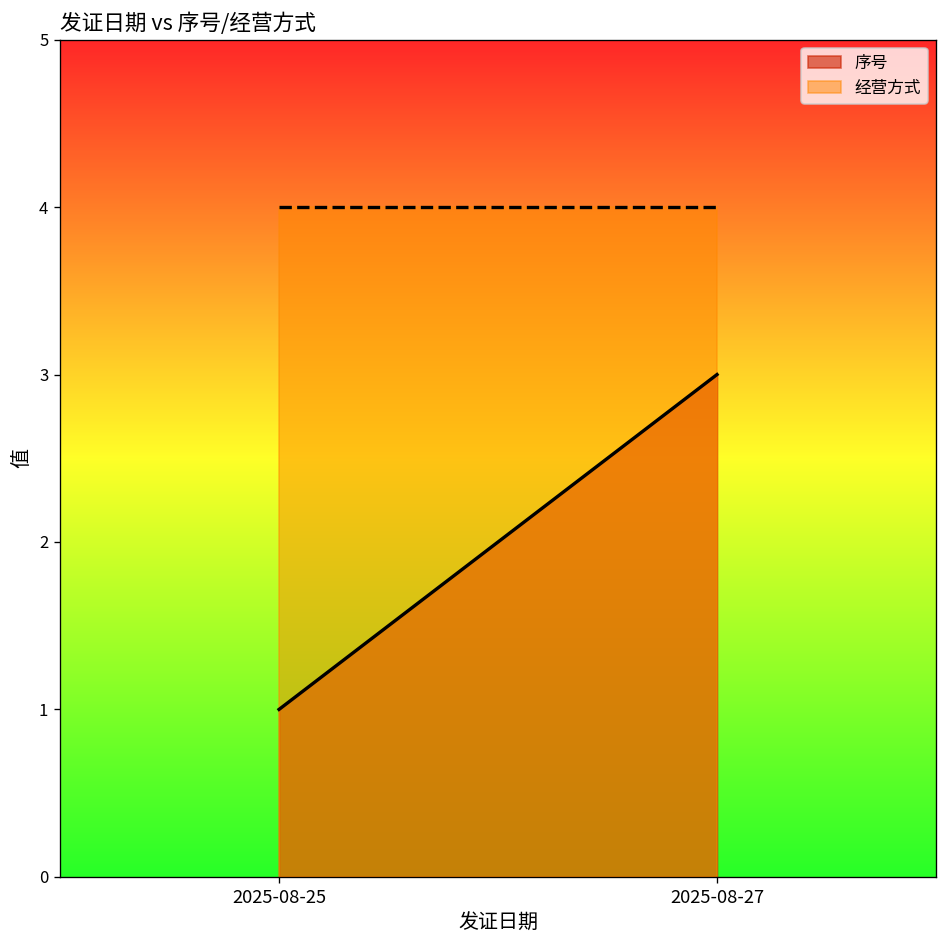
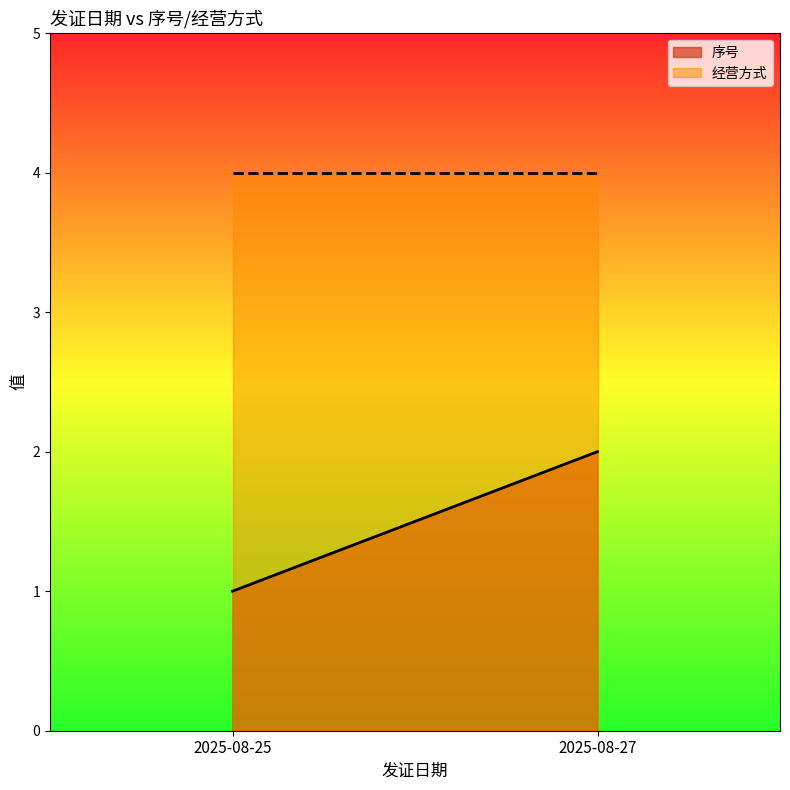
序号, 2025-08-27: 3 -> 2
